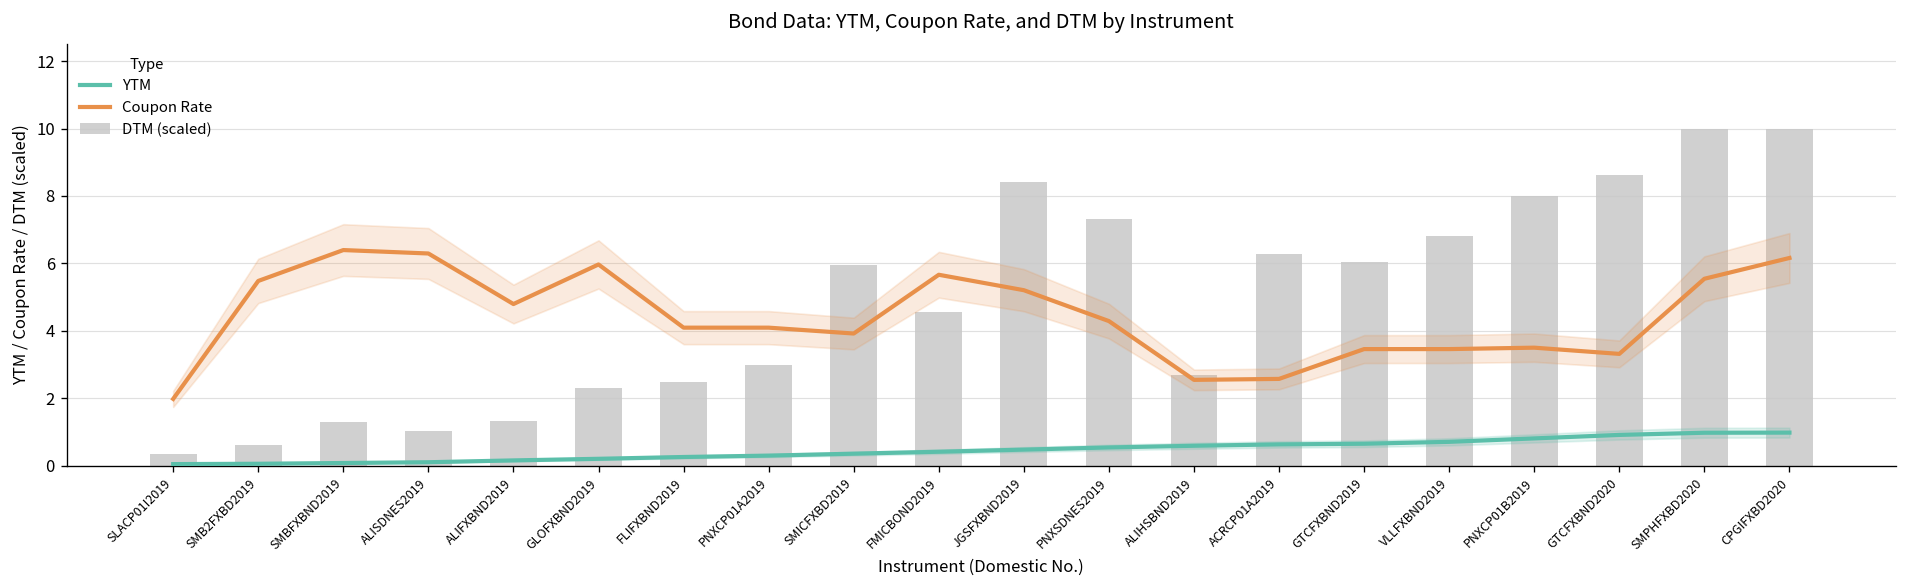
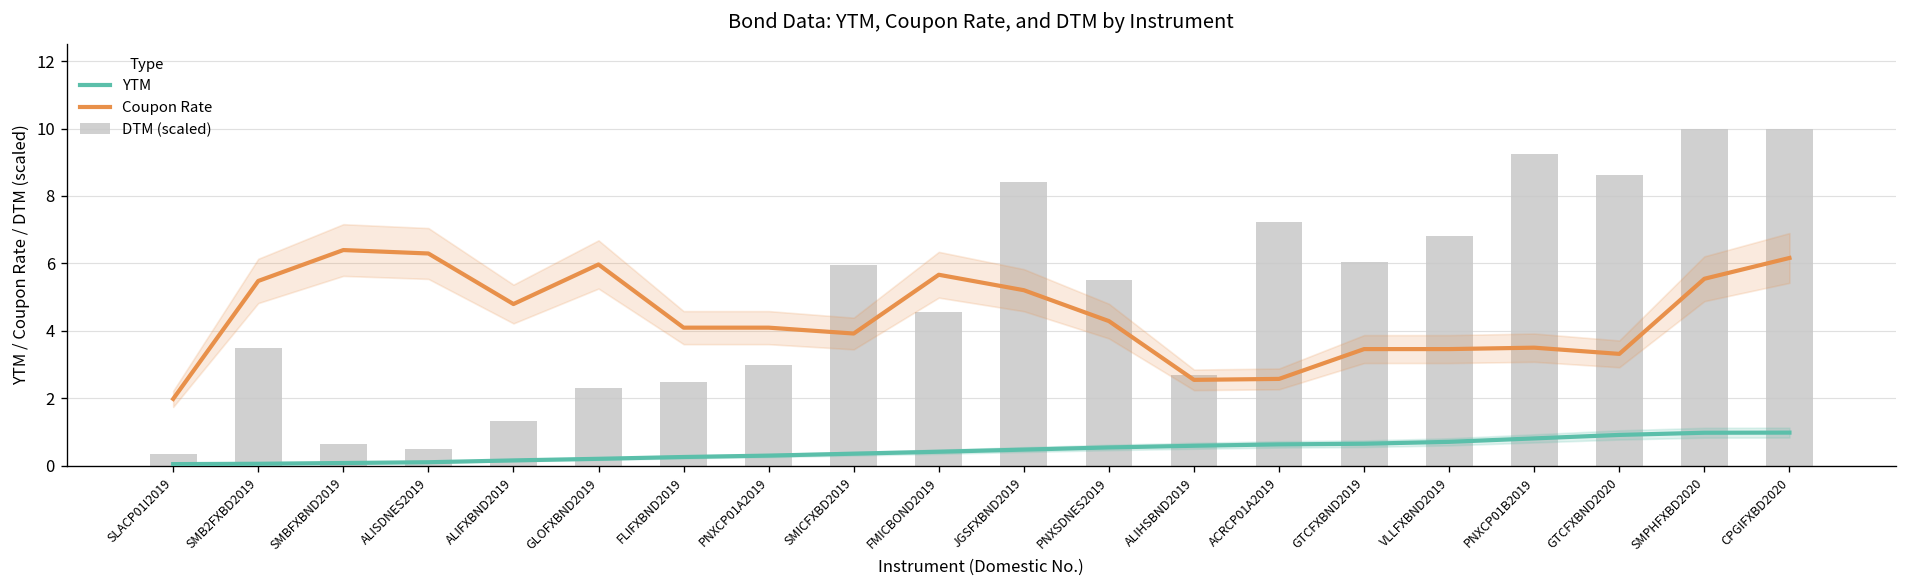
DTM (scaled), SMB2FXBD2019: 0.6 -> 3.5
DTM (scaled), SMBFXBND2019: 1.3 -> 0.6
DTM (scaled), ALISDNES2019: 1.0 -> 0.5
DTM (scaled), PNXSDNES2019: 7.3 -> 5.5
DTM (scaled), ACRCP01A2019: 6.3 -> 7.2
DTM (scaled), PNXCP01B2019: 8.0 -> 9.2
